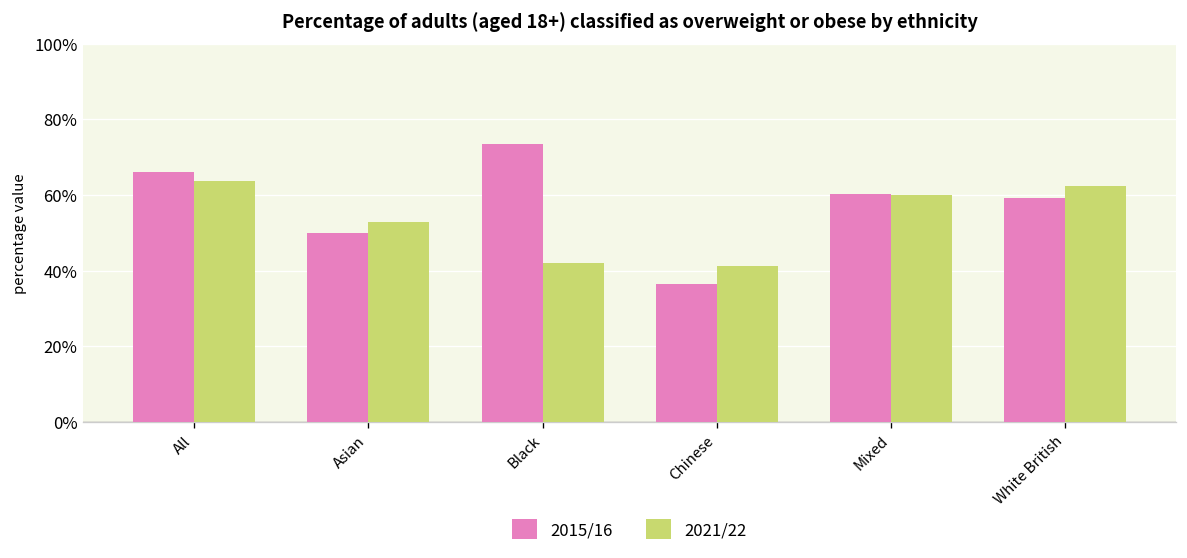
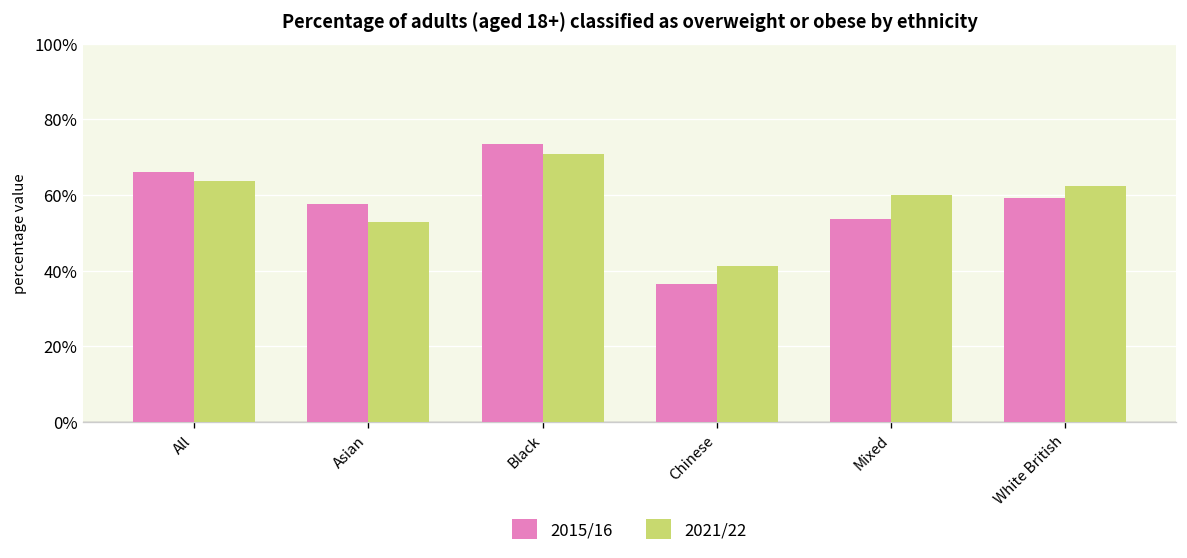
2015/16, Asian: 50% -> 58%
2021/22, Black: 42% -> 71%
2015/16, Mixed: 60% -> 54%
